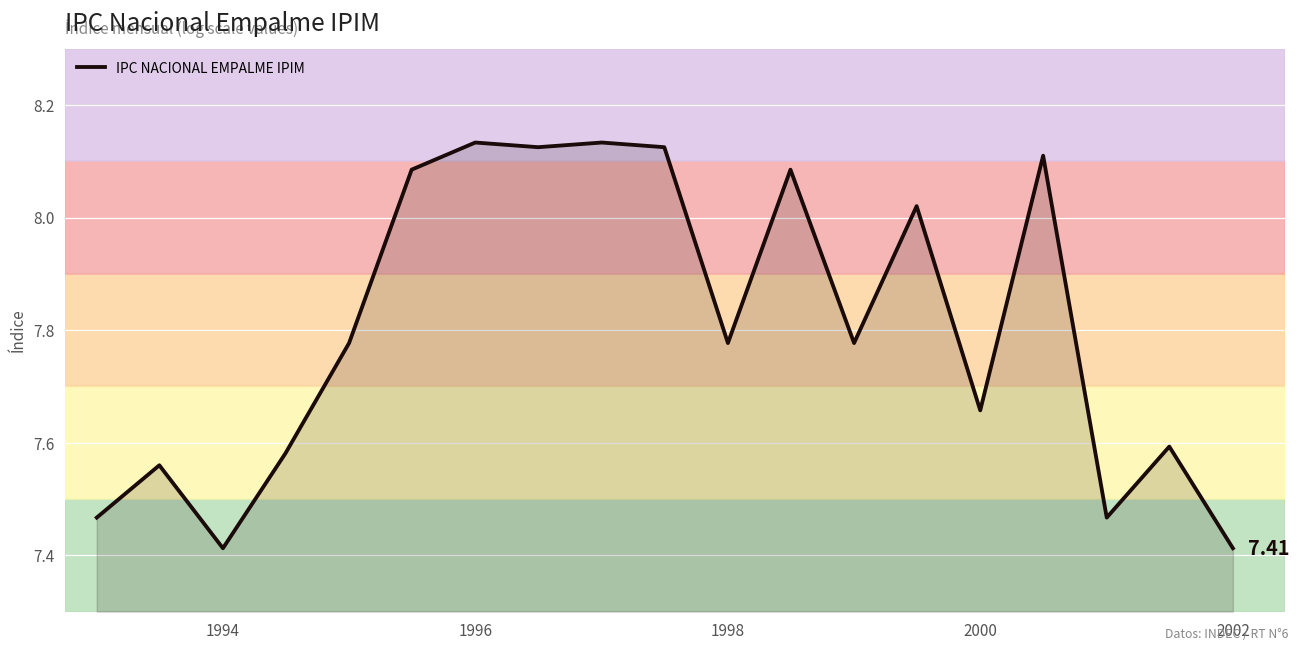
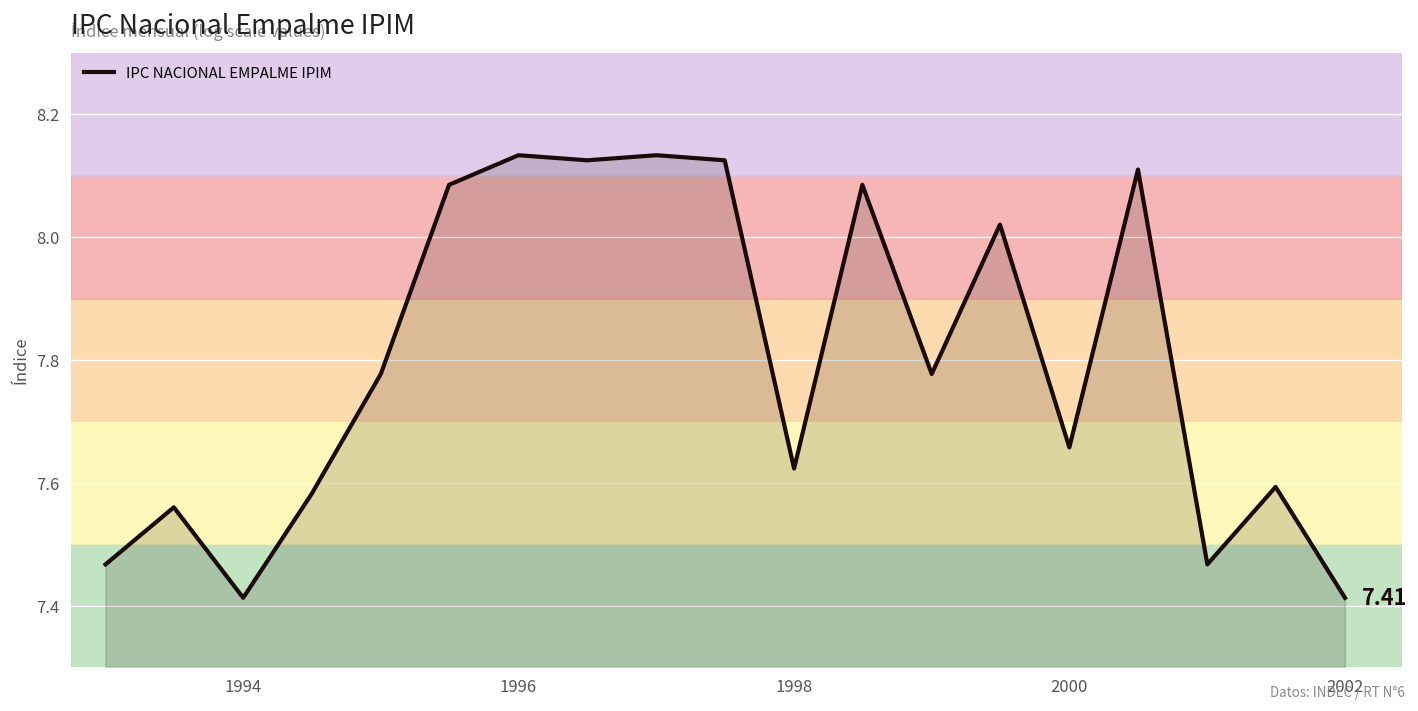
1998: 7.78 -> 7.62
